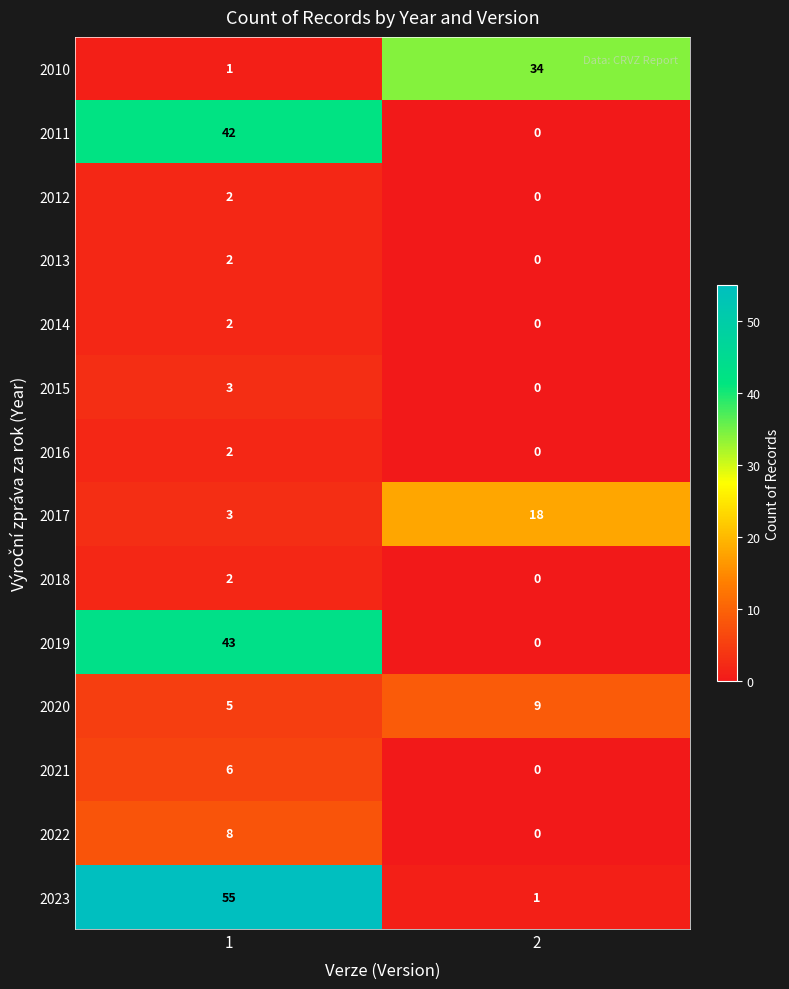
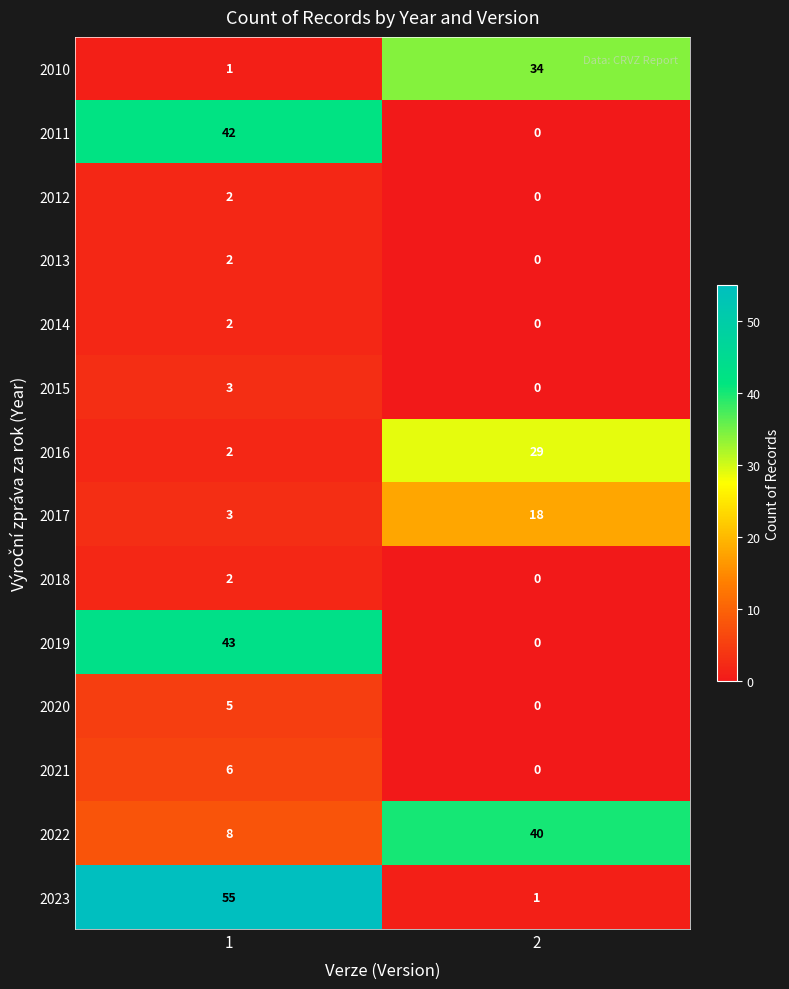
2016, 2: 0 -> 29
2020, 2: 9 -> 0
2022, 2: 0 -> 40
